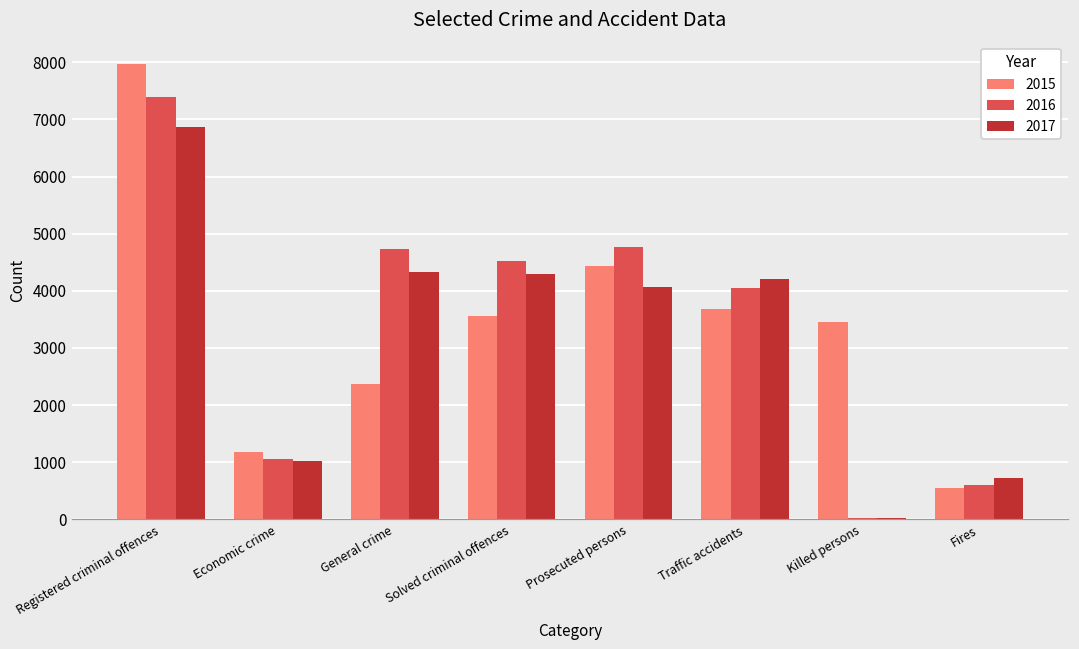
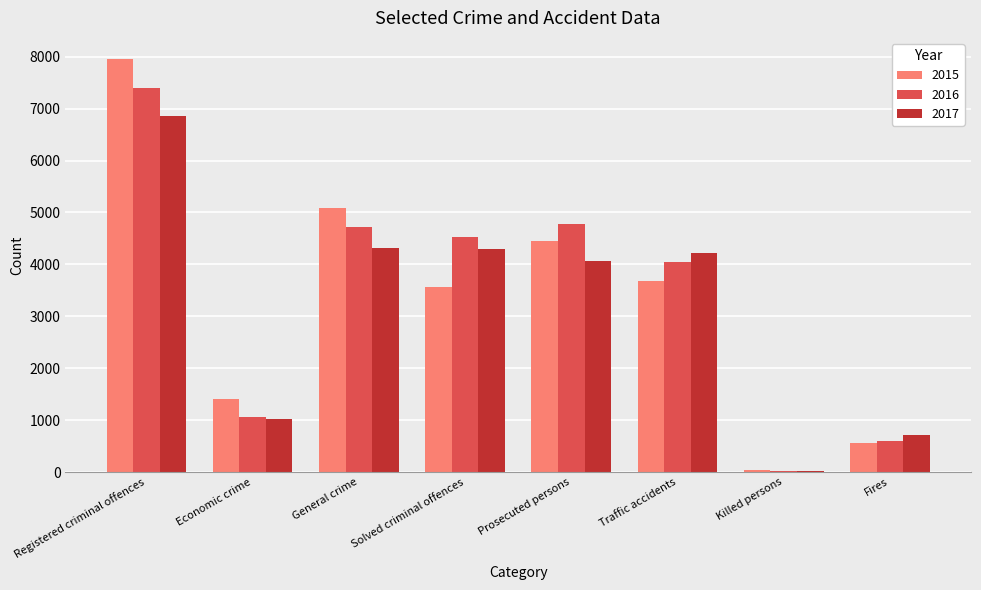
2015, Economic crime: 1200 -> 1400
2015, General crime: 2400 -> 5100
2015, Killed persons: 3500 -> 0
